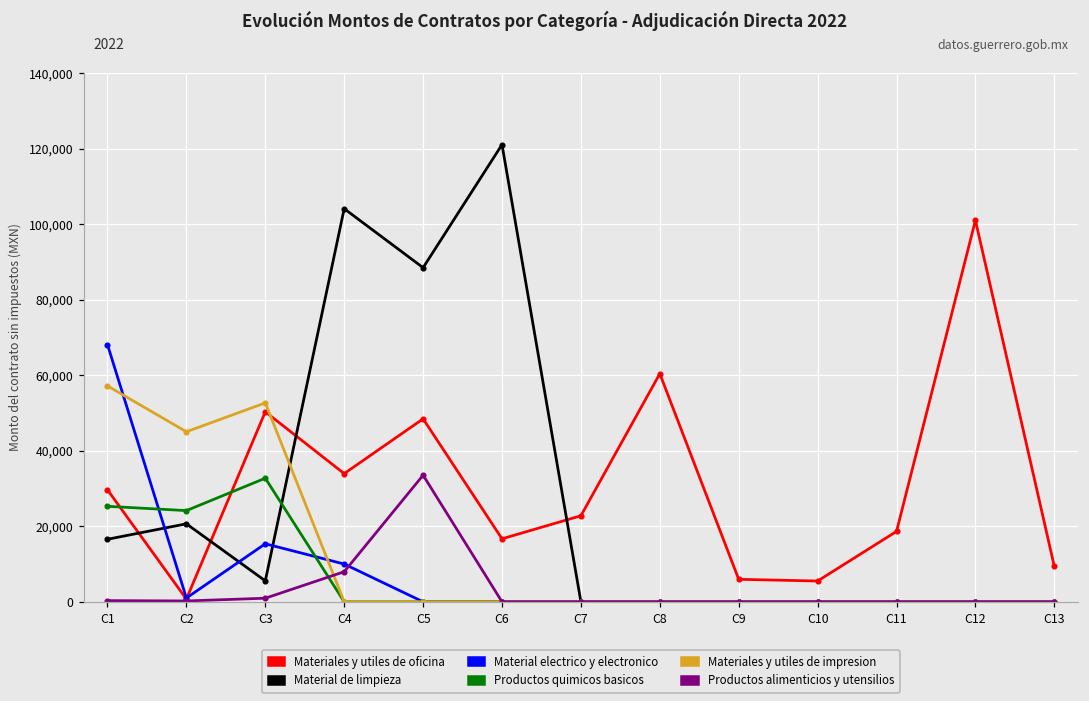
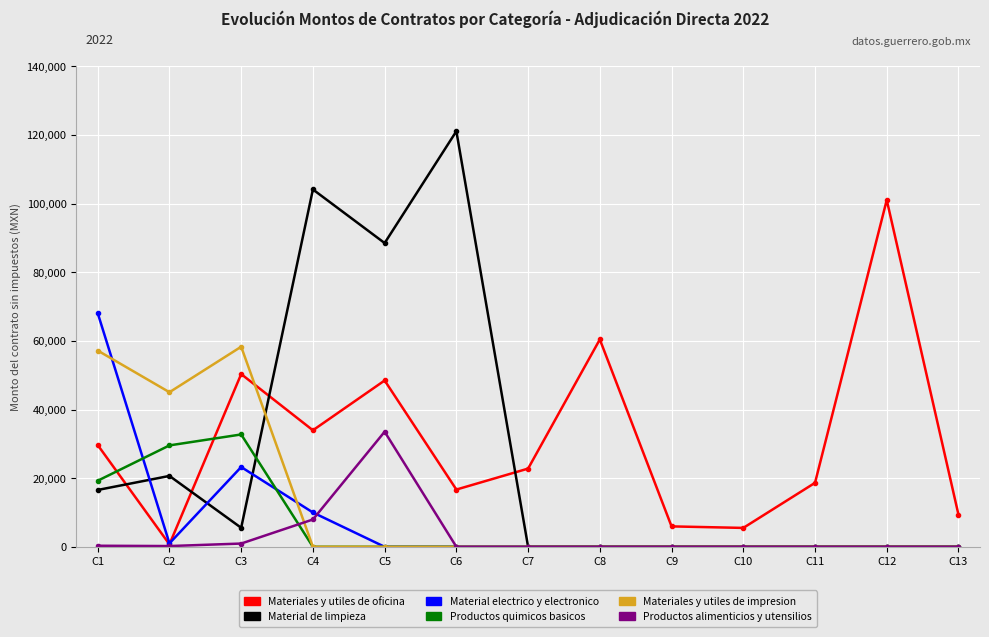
Productos quimicos basicos, C1: 25,000 -> 19,000
Productos quimicos basicos, C2: 24,000 -> 30,000
Material electrico y electronico, C3: 15,000 -> 23,000
Materiales y utiles de impresion, C3: 53,000 -> 58,000
